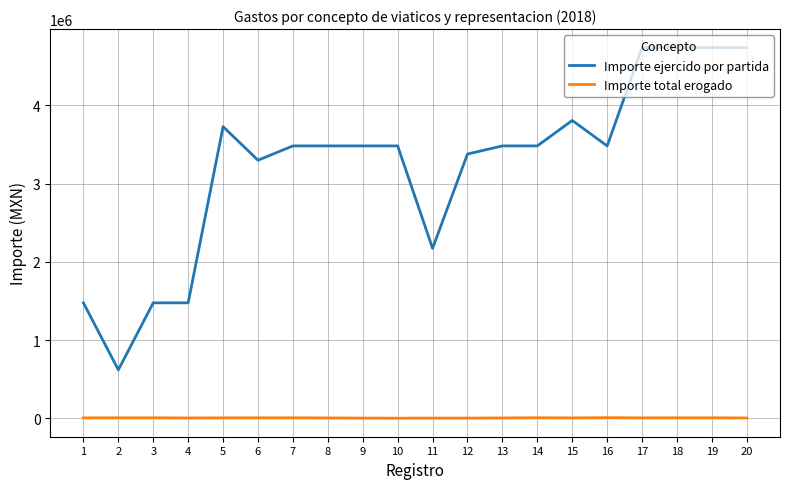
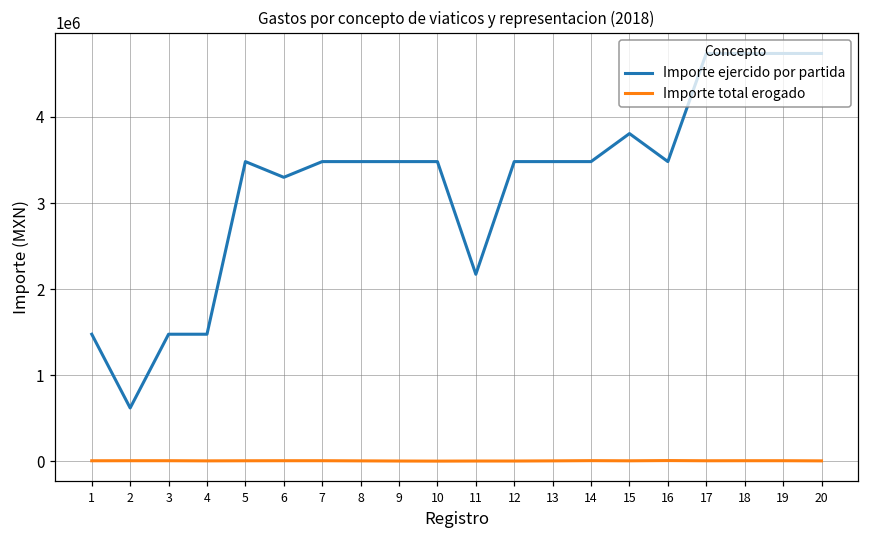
Importe ejercido por partida, 5: 3700000 -> 3500000
Importe ejercido por partida, 12: 3400000 -> 3500000
